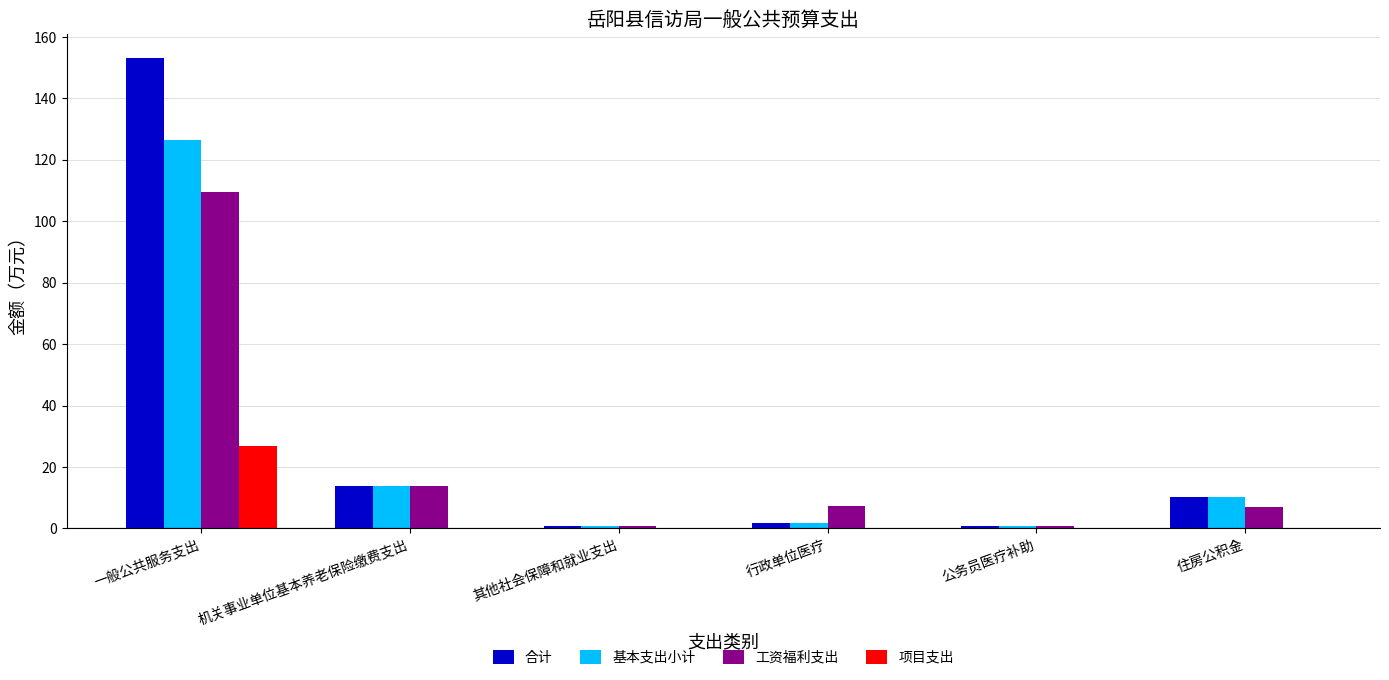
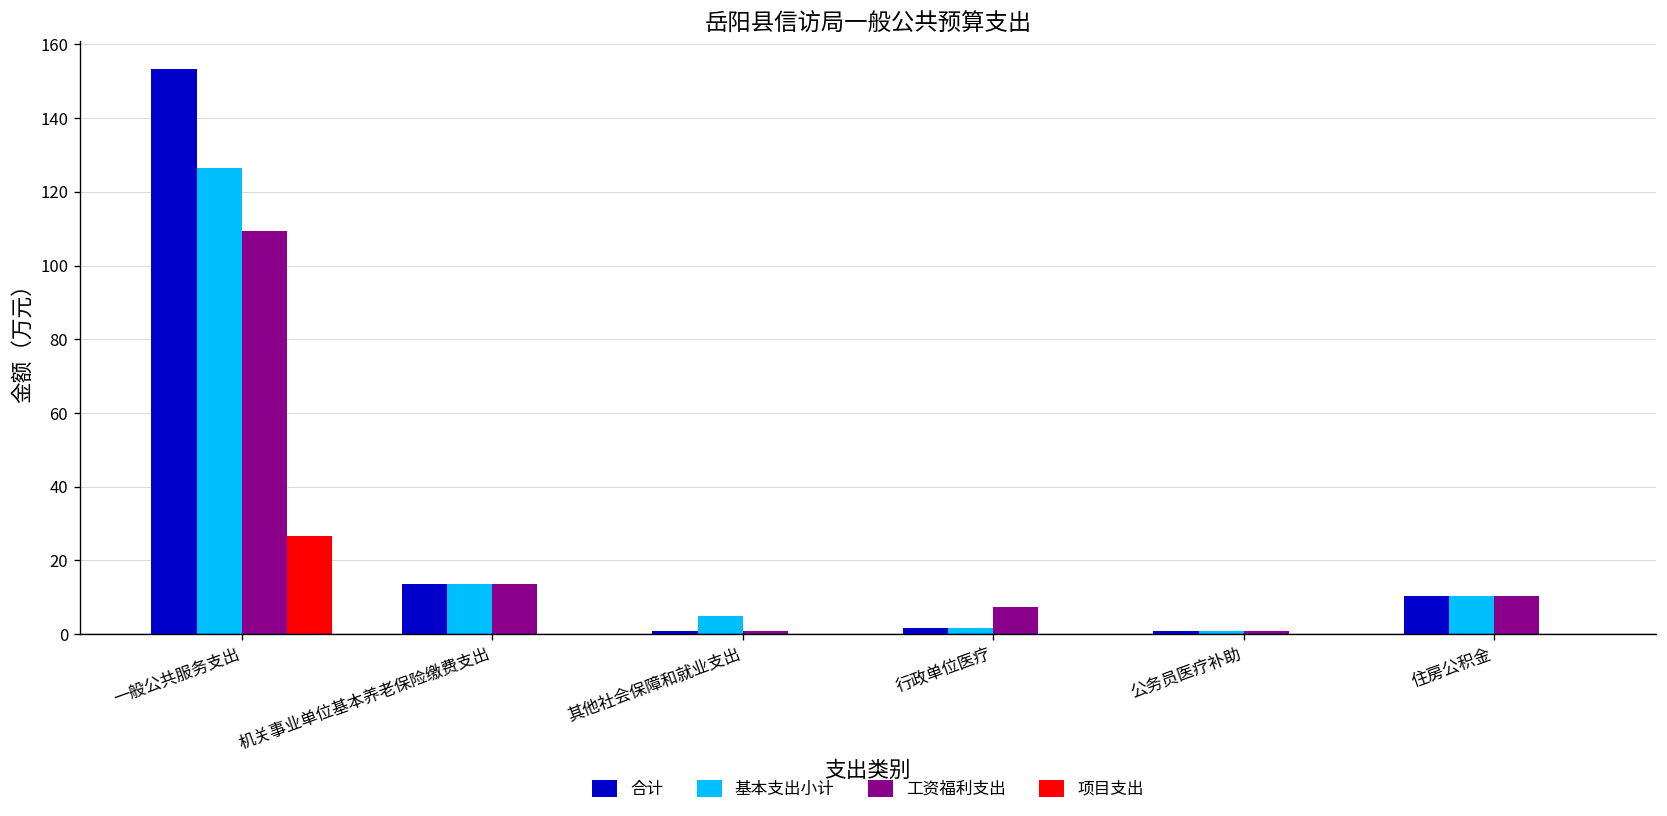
基本支出小计, 其他社会保障和就业支出: 1 -> 5
工资福利支出, 住房公积金: 7 -> 10
